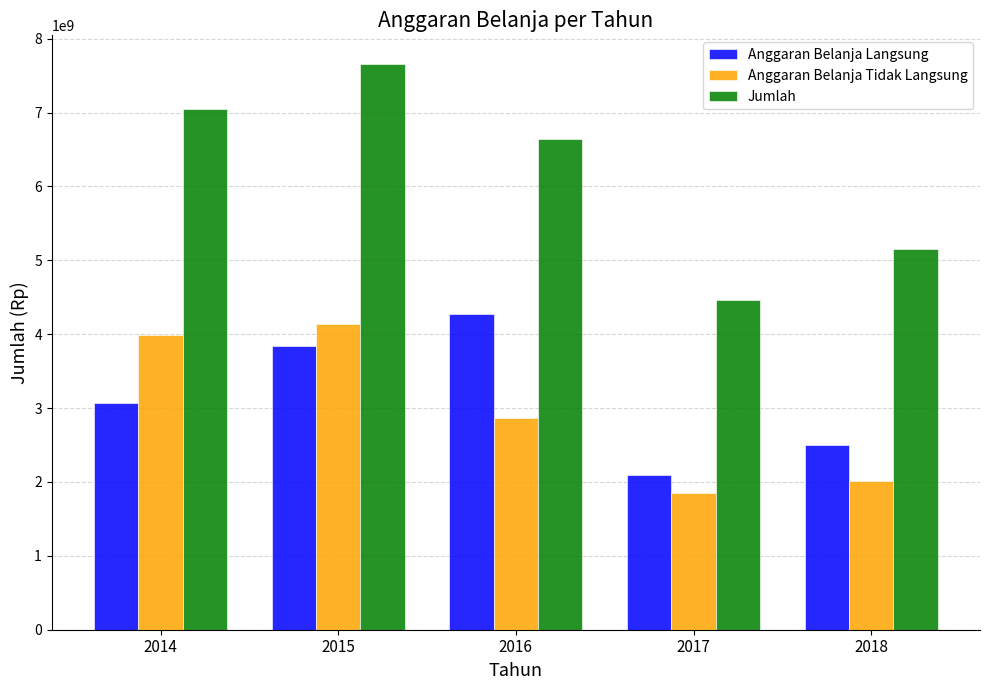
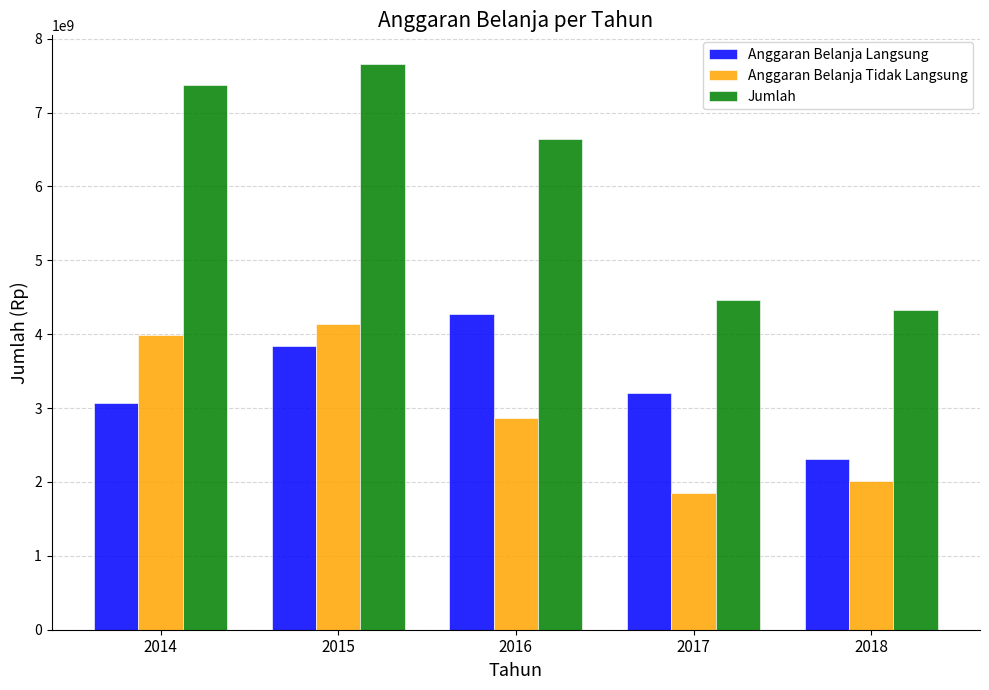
Jumlah, 2014: 7100000000 -> 7400000000
Anggaran Belanja Langsung, 2017: 2100000000 -> 3200000000
Anggaran Belanja Langsung, 2018: 2500000000 -> 2300000000
Jumlah, 2018: 5200000000 -> 4300000000
